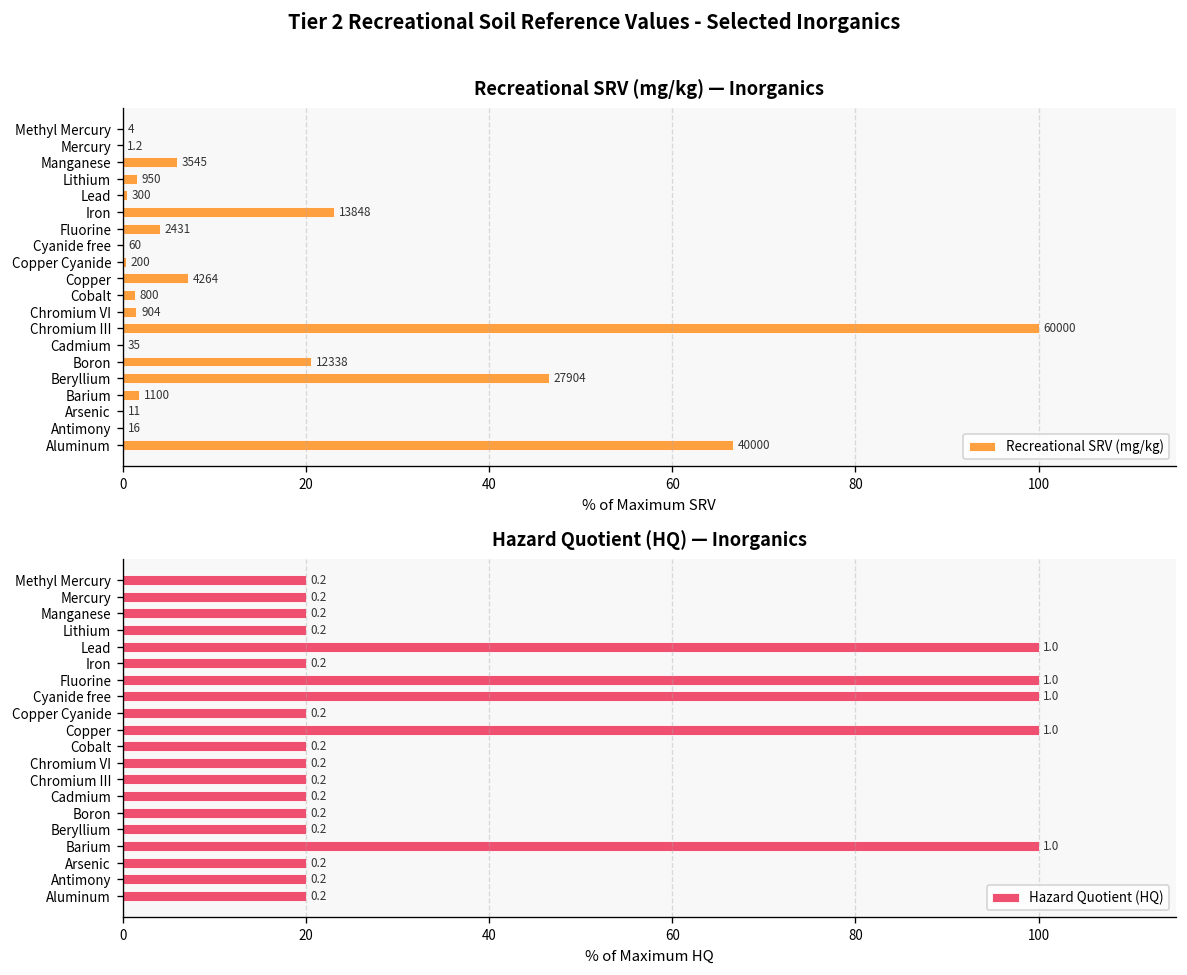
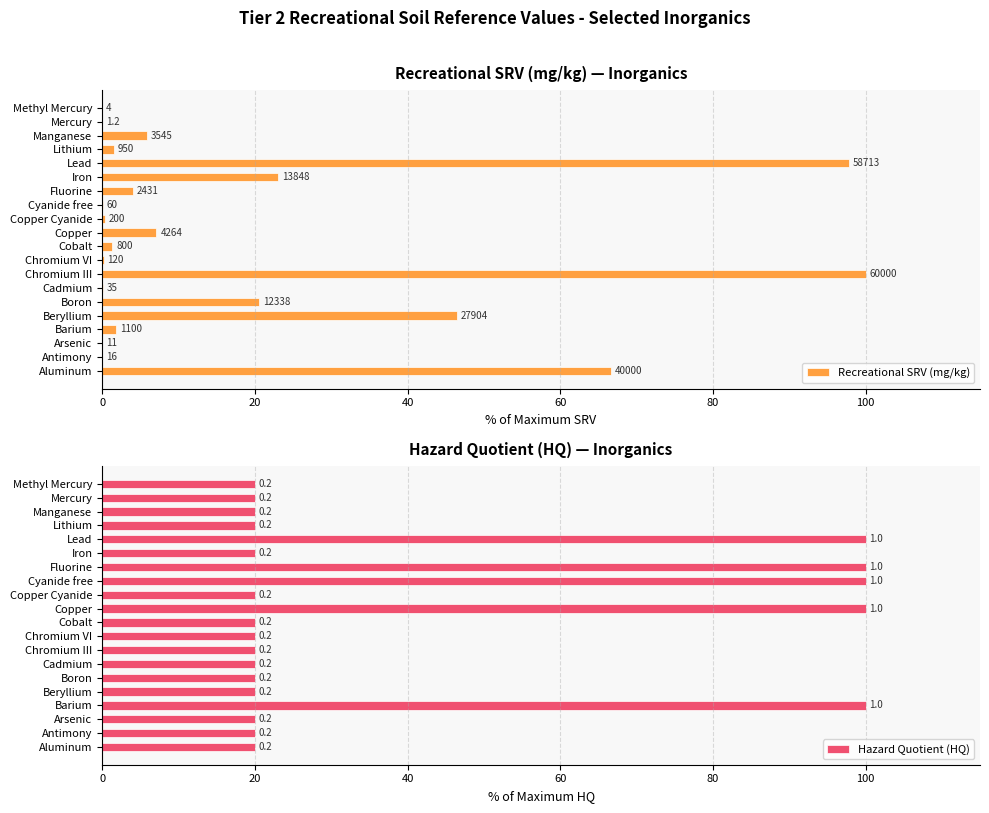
Recreational SRV (mg/kg) — Inorganics, Lead: 300 -> 58713
Recreational SRV (mg/kg) — Inorganics, Chromium VI: 904 -> 120
